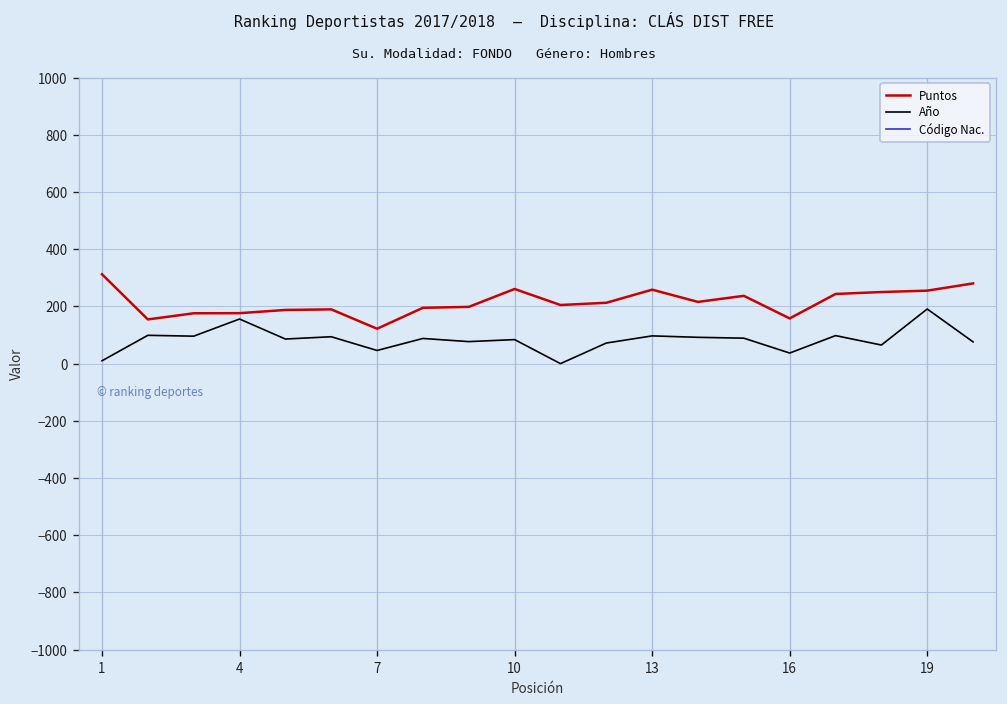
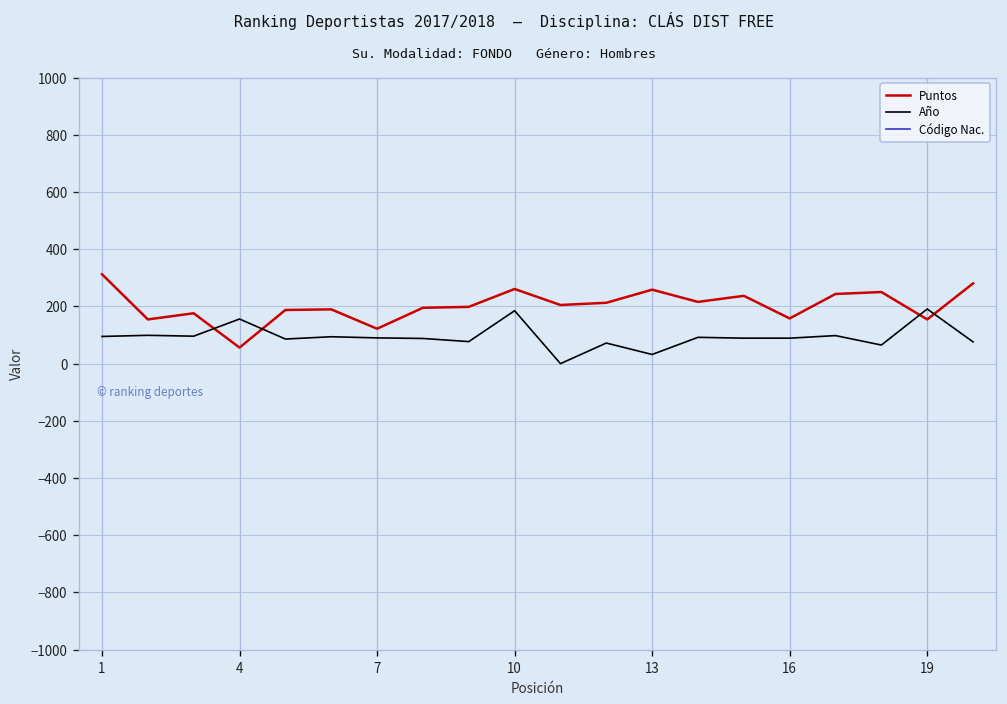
Año, 1: 10 -> 100
Puntos, 4: 180 -> 60
Año, 7: 50 -> 90
Año, 10: 80 -> 190
Año, 13: 100 -> 30
Año, 16: 40 -> 90
Puntos, 19: 260 -> 150
